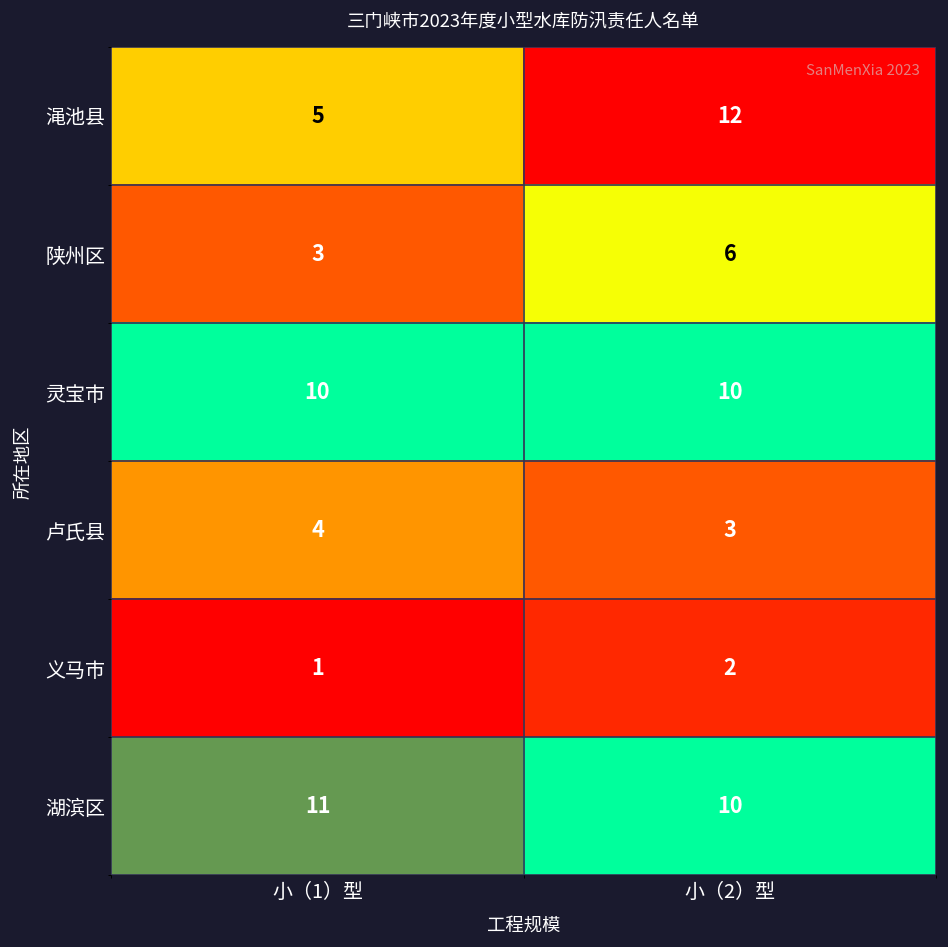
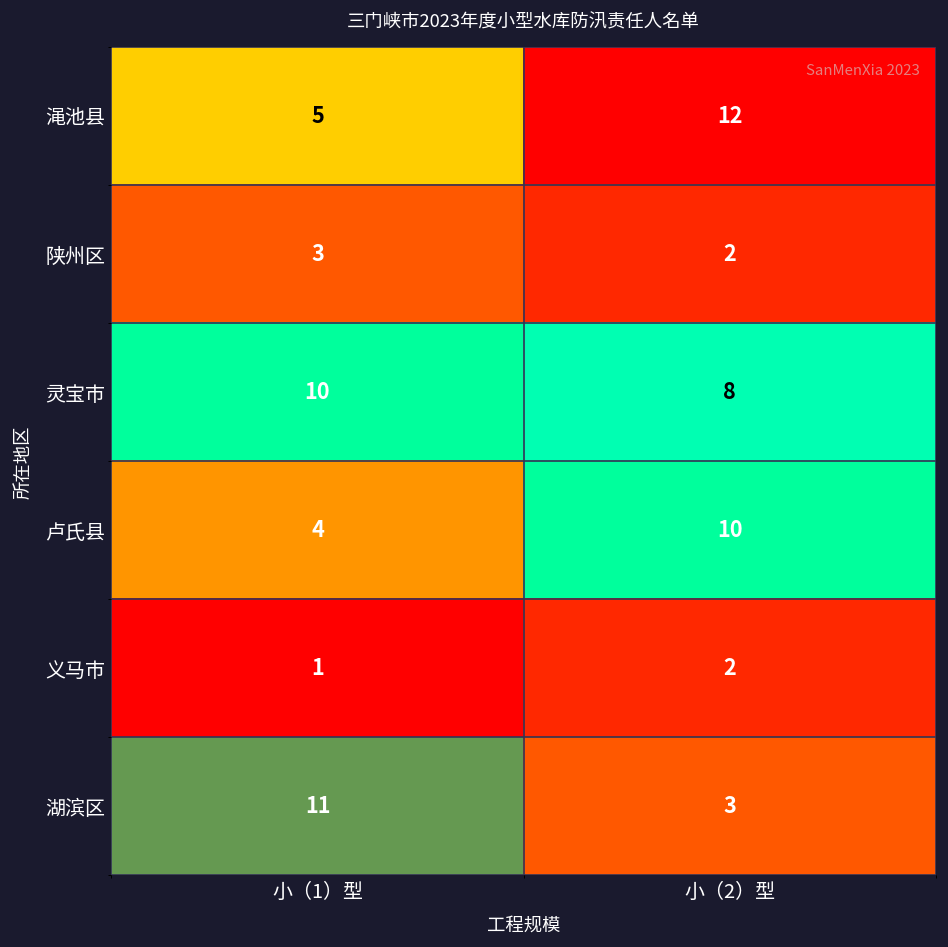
陕州区, 小（2）型: 6 -> 2
灵宝市, 小（2）型: 10 -> 8
卢氏县, 小（2）型: 3 -> 10
湖滨区, 小（2）型: 10 -> 3
